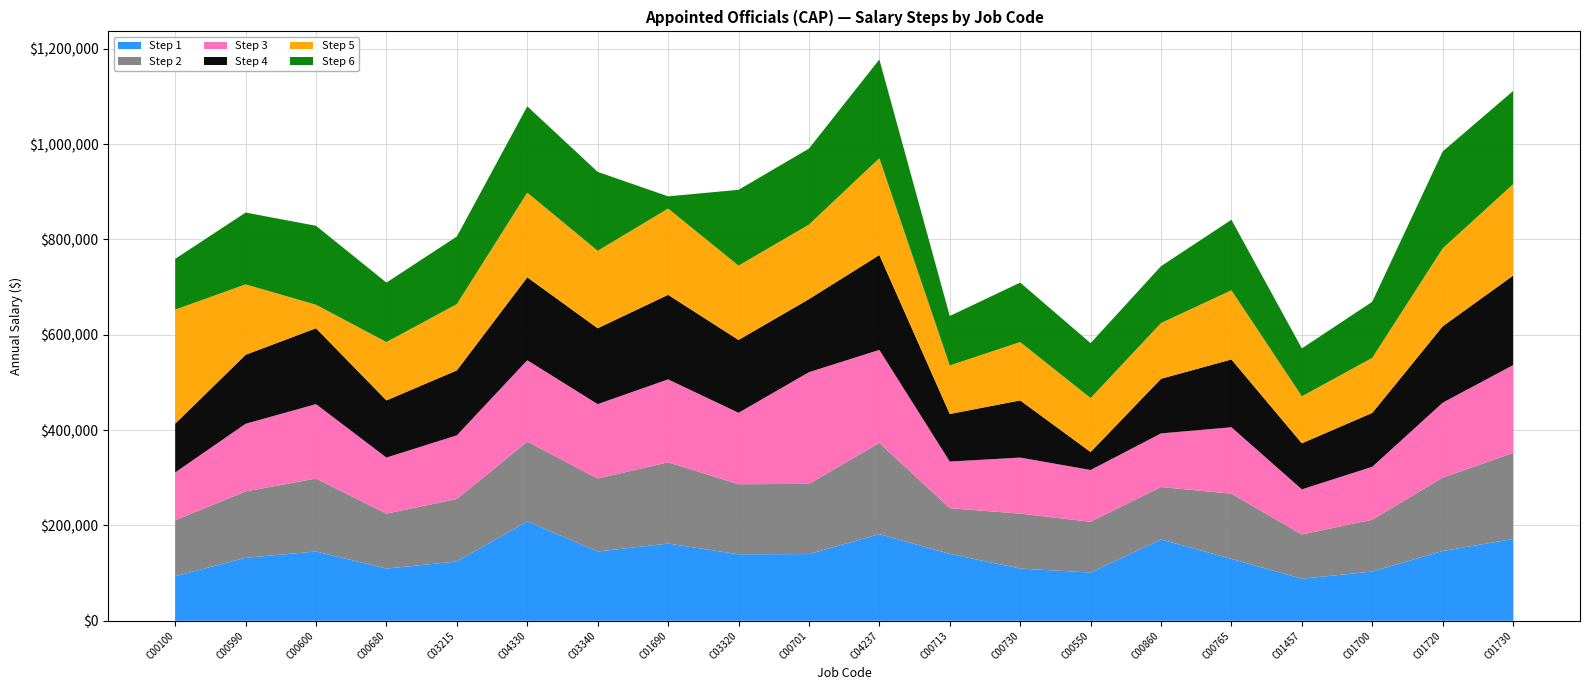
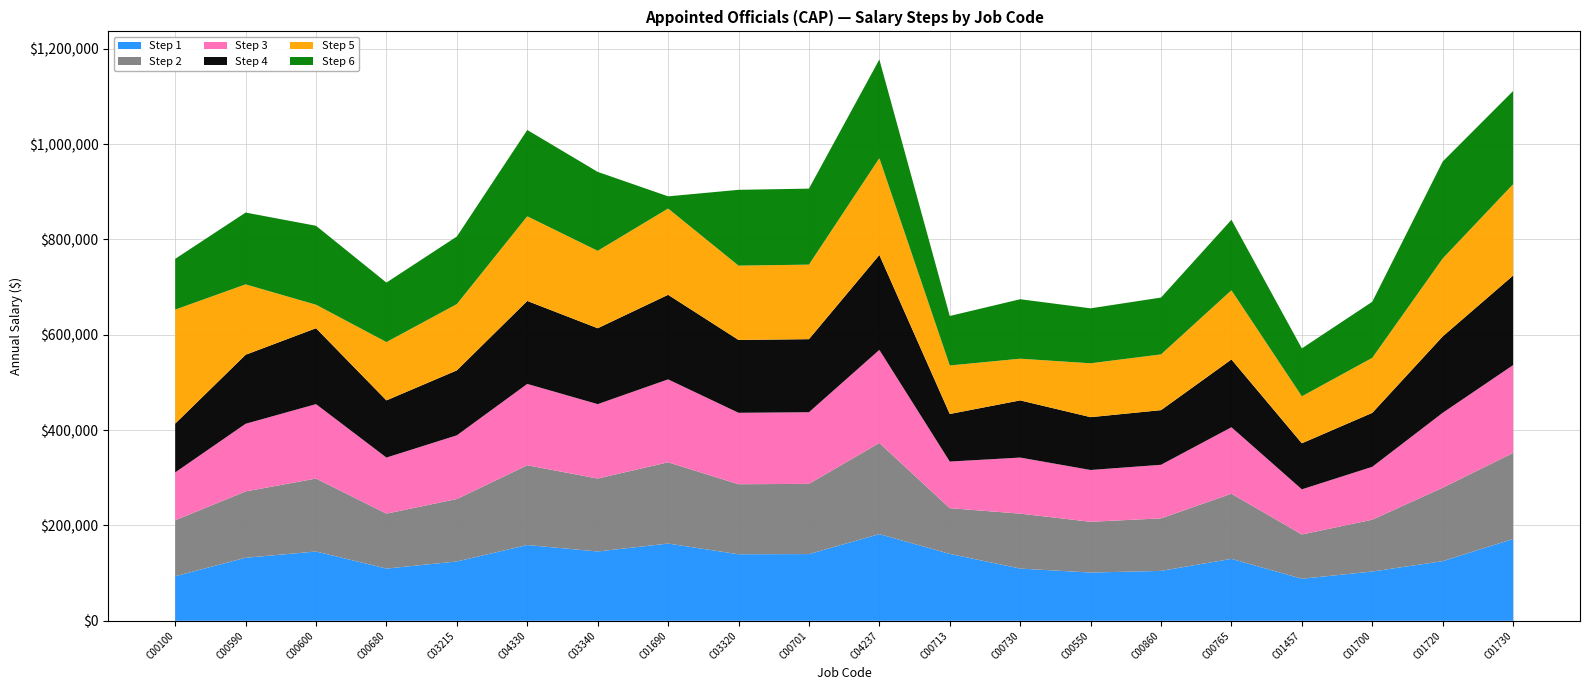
Step 1, C04330: $210,000 -> $160,000
Step 3, C00701: $230,000 -> $150,000
Step 5, C00730: $120,000 -> $90,000
Step 4, C00550: $40,000 -> $110,000
Step 1, C00860: $170,000 -> $100,000
Step 1, C01720: $150,000 -> $130,000
